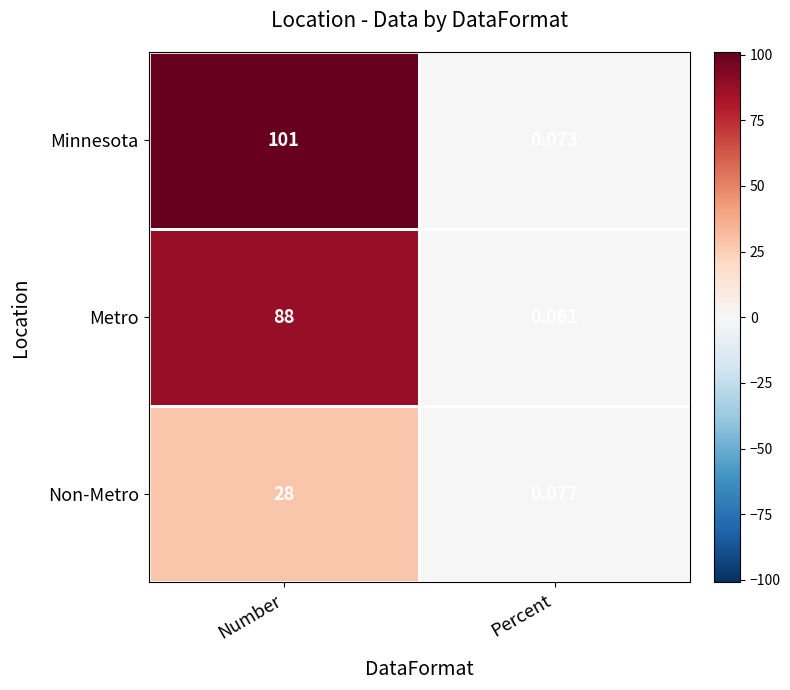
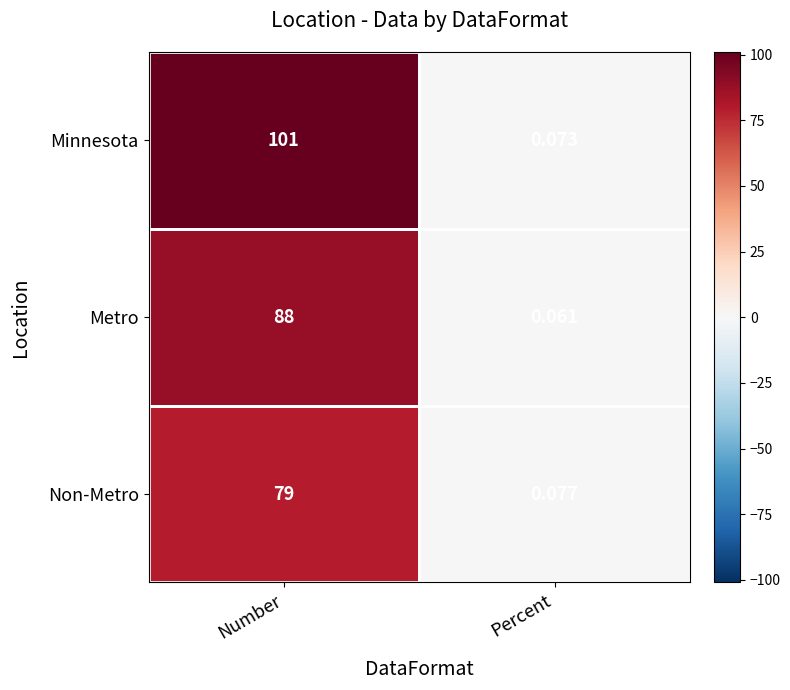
Non-Metro, Number: 28 -> 79
